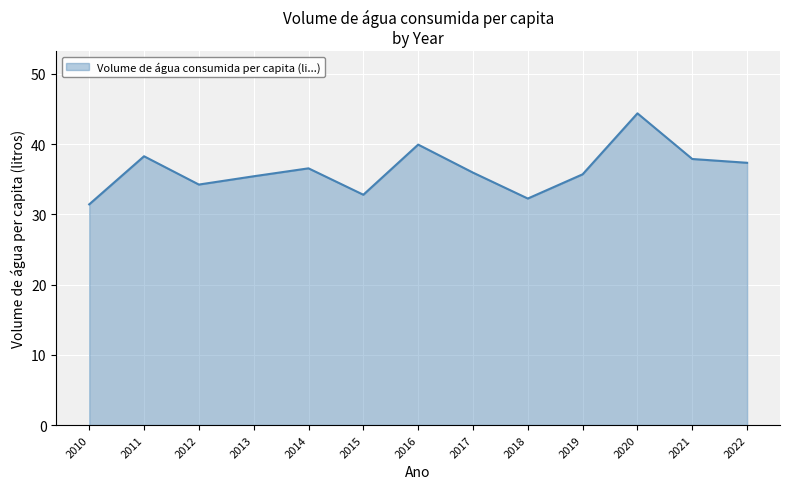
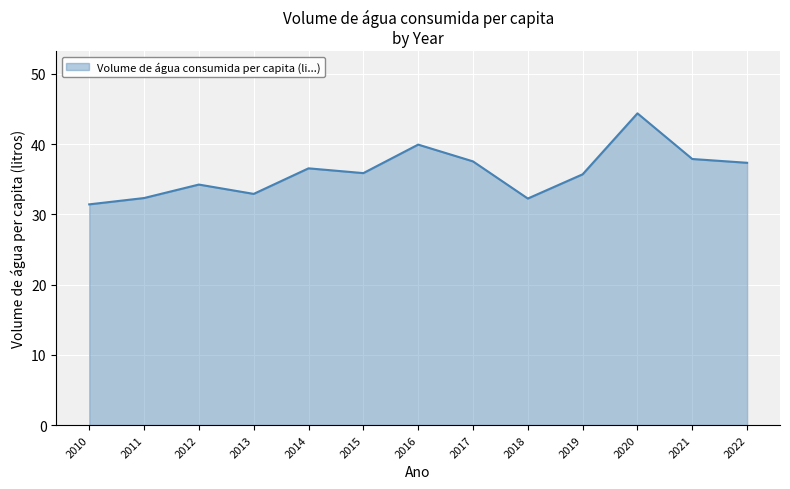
2011: 38 -> 32
2013: 35 -> 33
2015: 33 -> 36
2017: 36 -> 38
